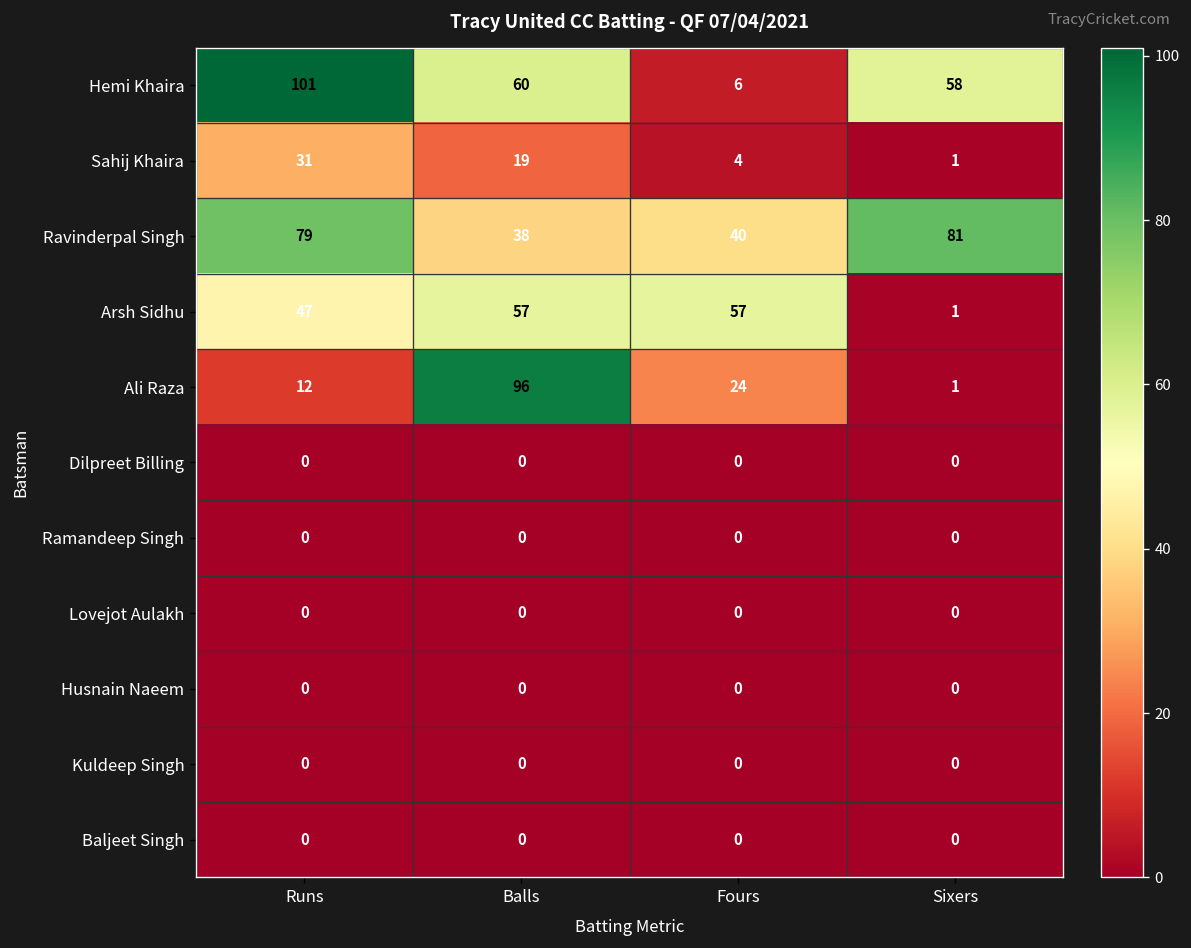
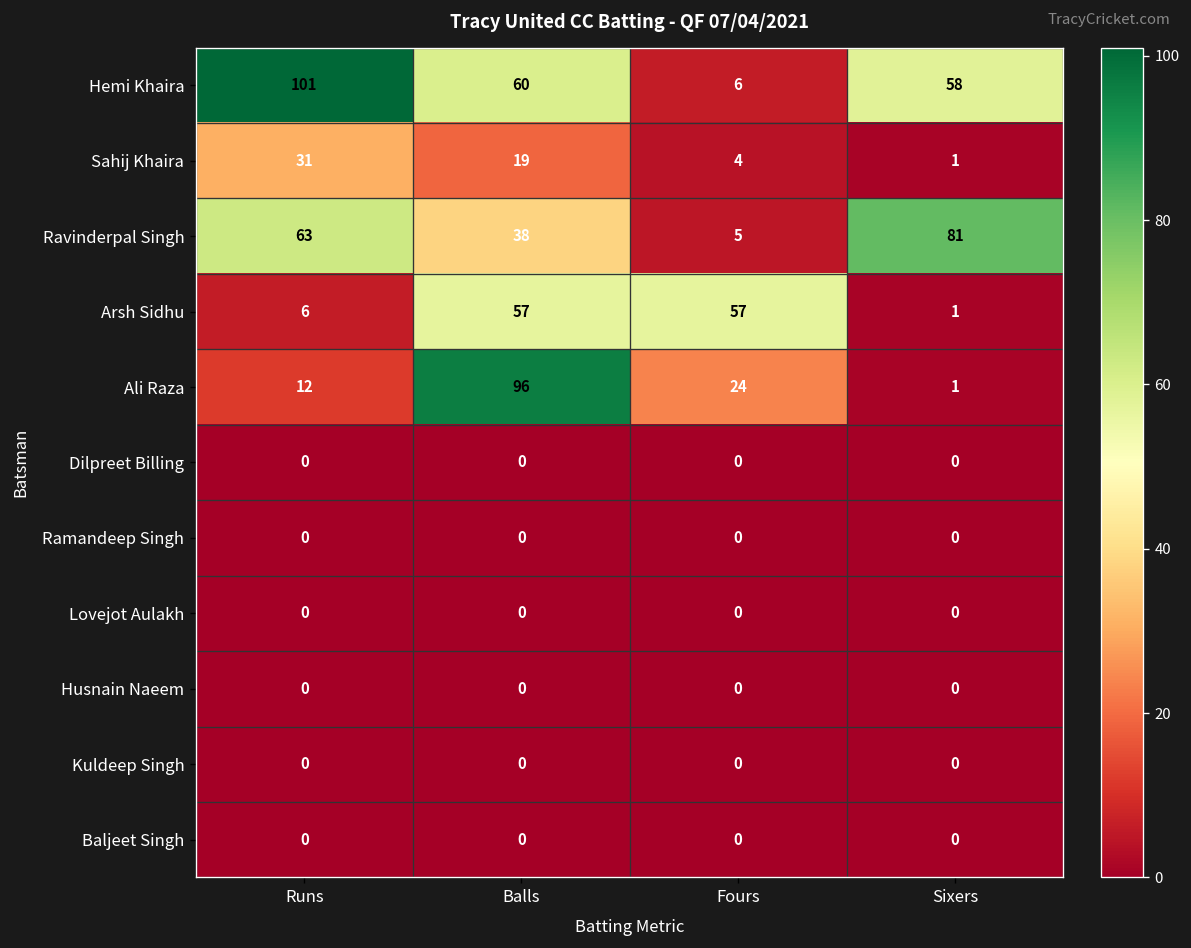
Ravinderpal Singh, Runs: 79 -> 63
Ravinderpal Singh, Fours: 40 -> 5
Arsh Sidhu, Runs: 47 -> 6
